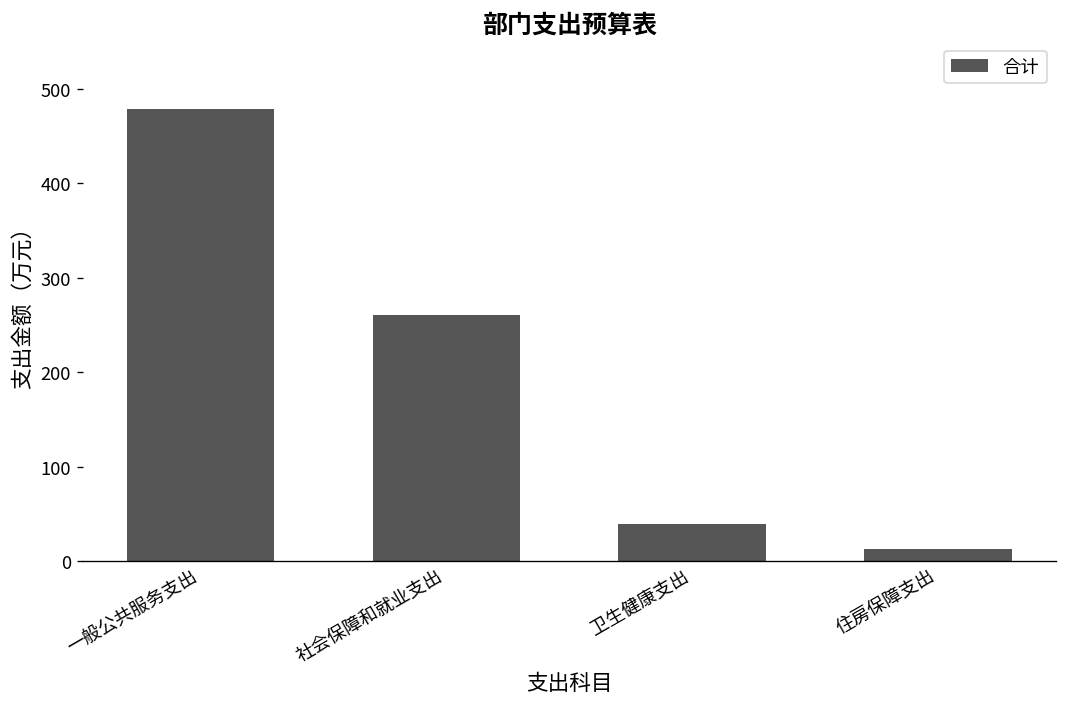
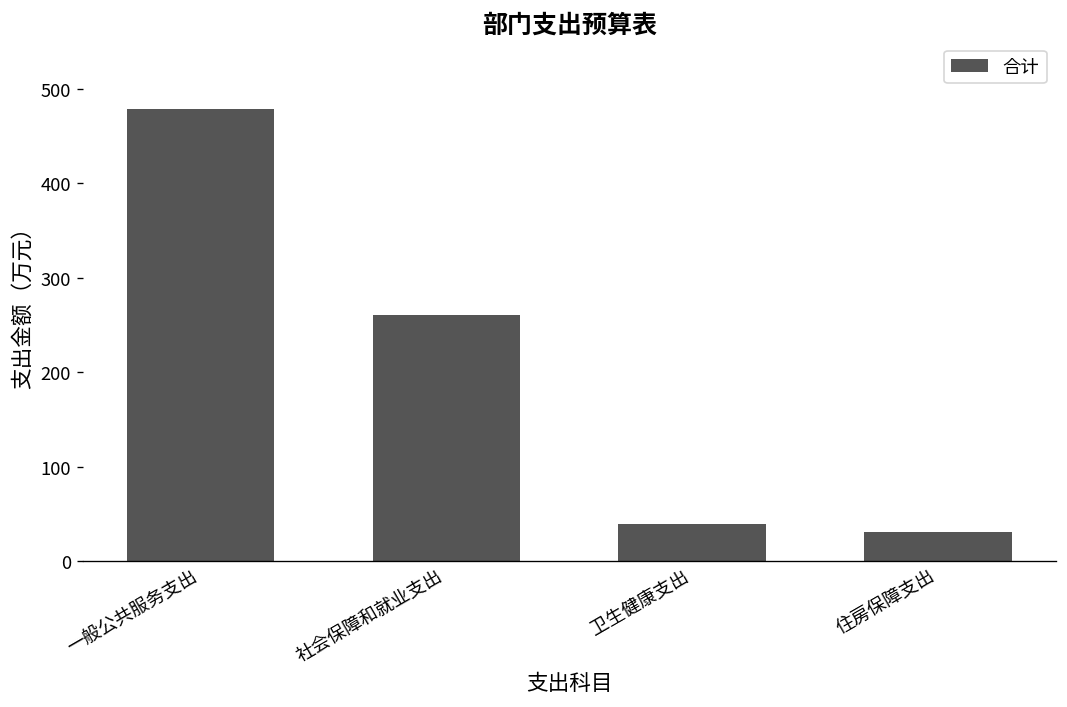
住房保障支出: 10 -> 30
